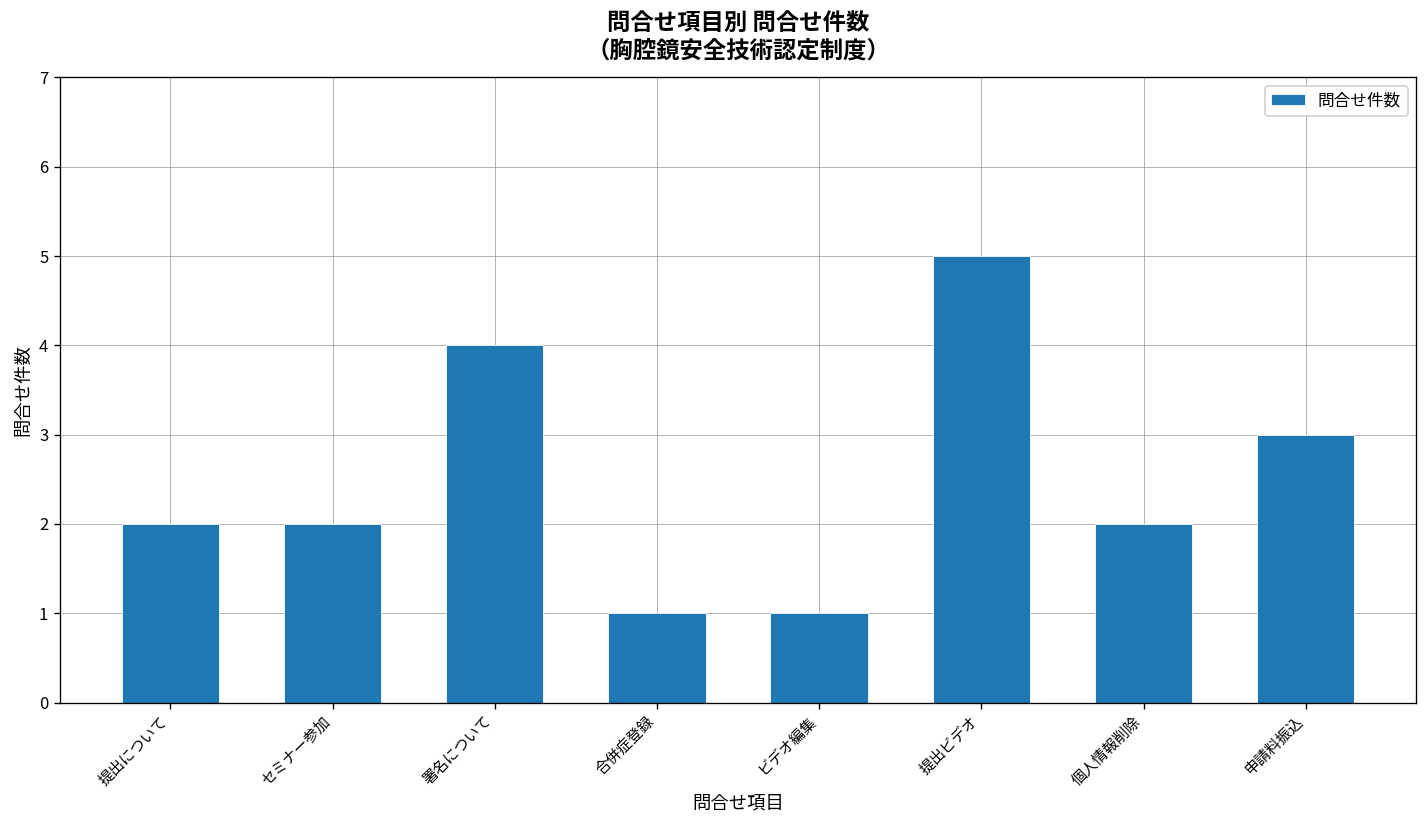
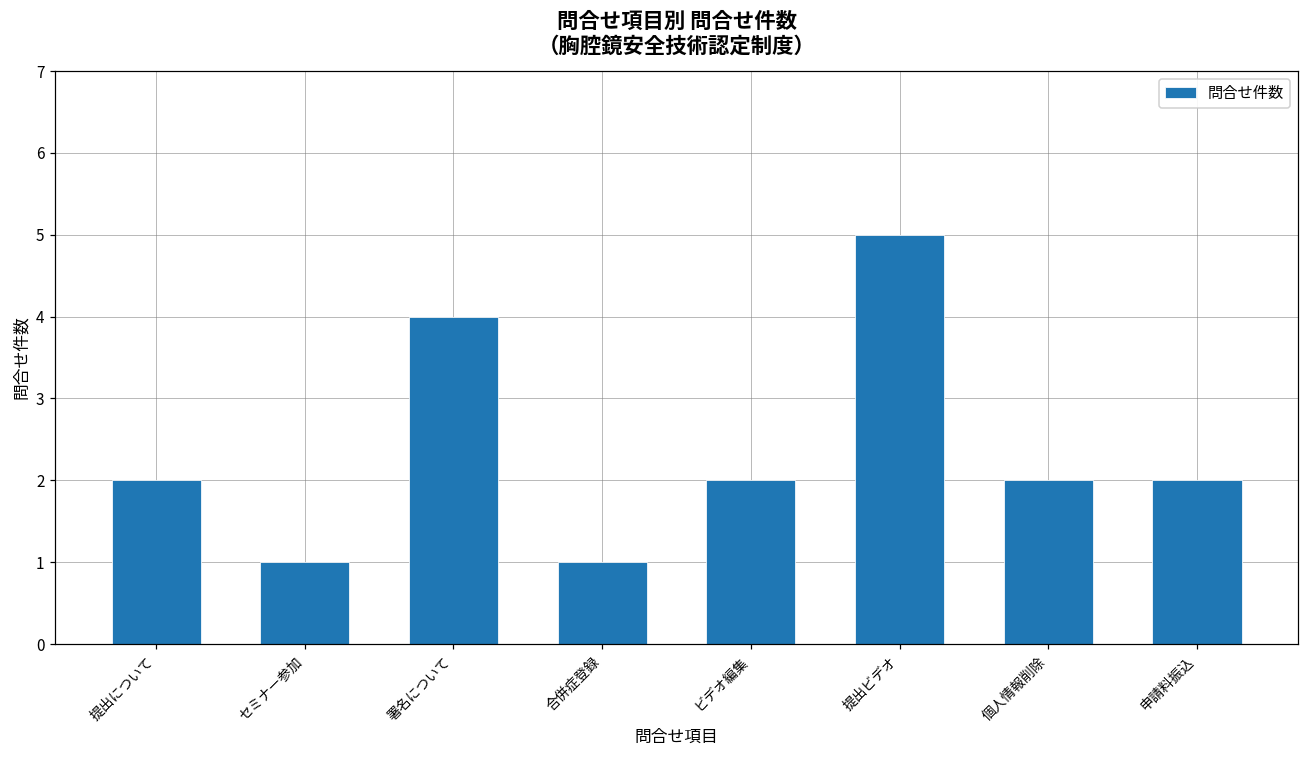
セミナー参加: 2 -> 1
ビデオ編集: 1 -> 2
申請料振込: 3 -> 2
